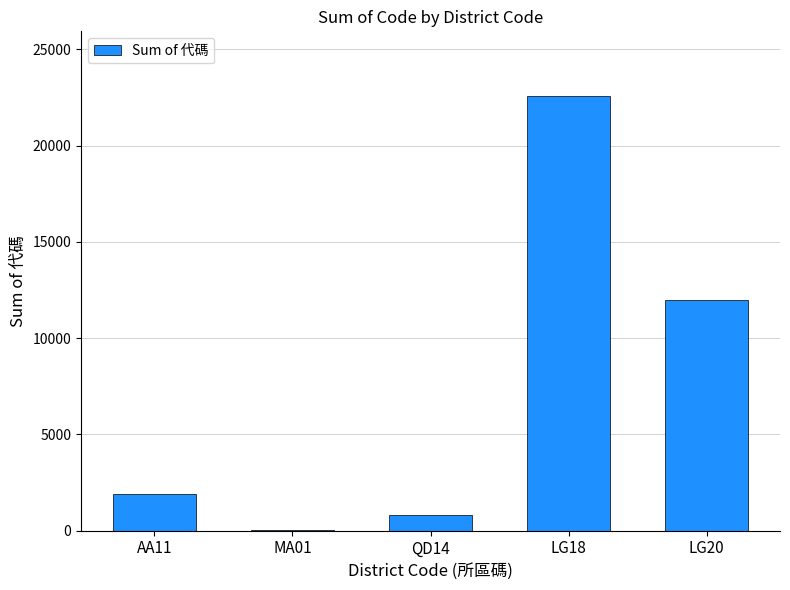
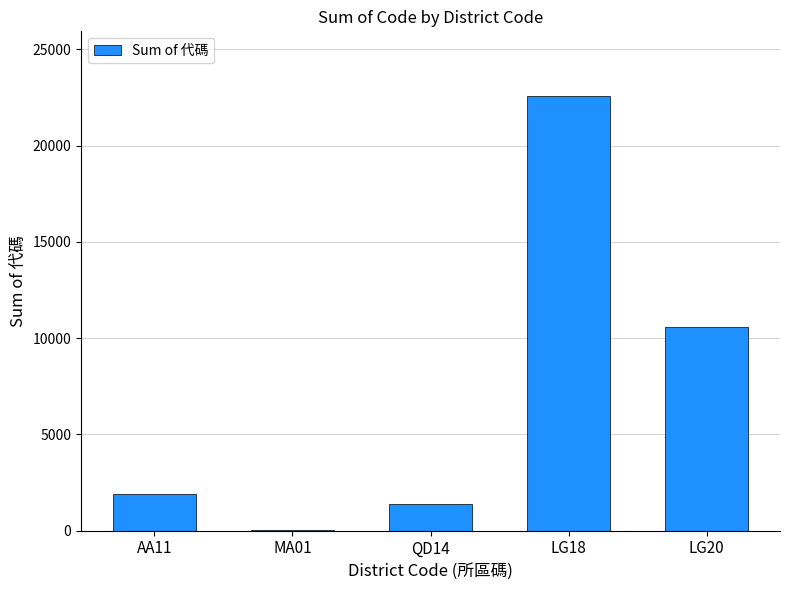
QD14: 800 -> 1400
LG20: 12000 -> 10600
